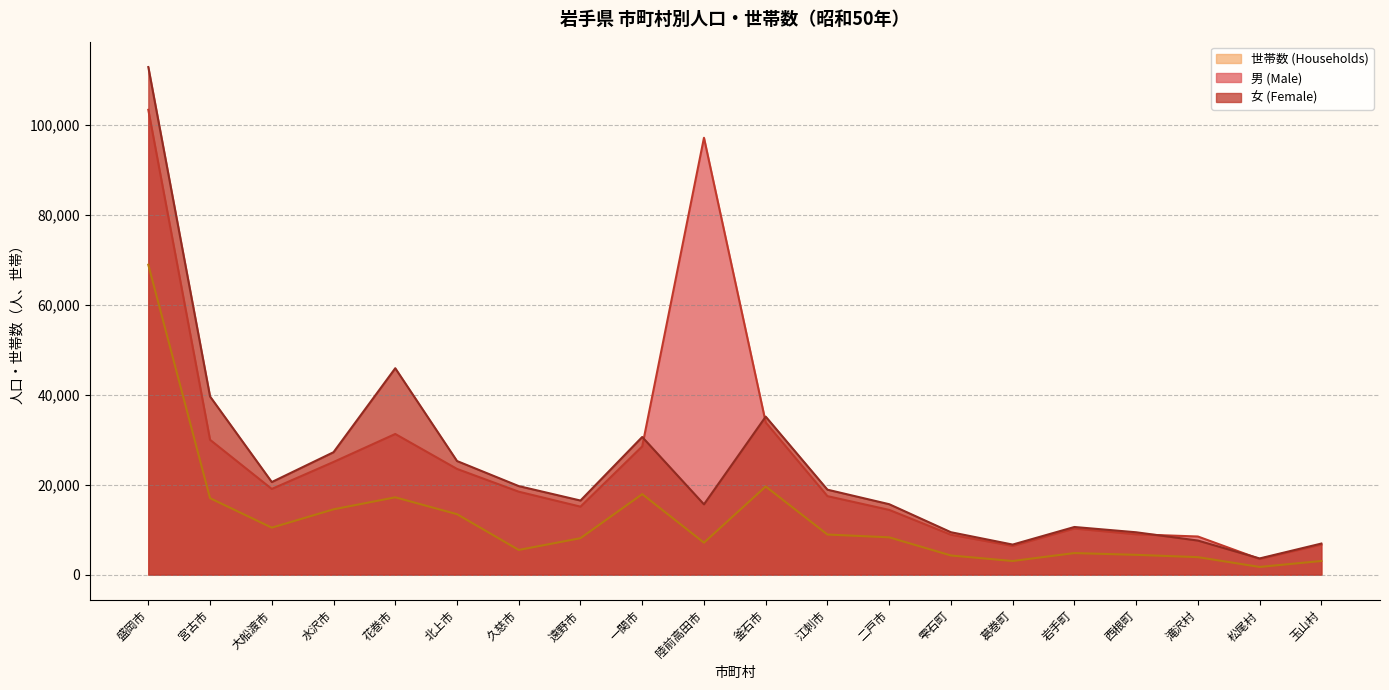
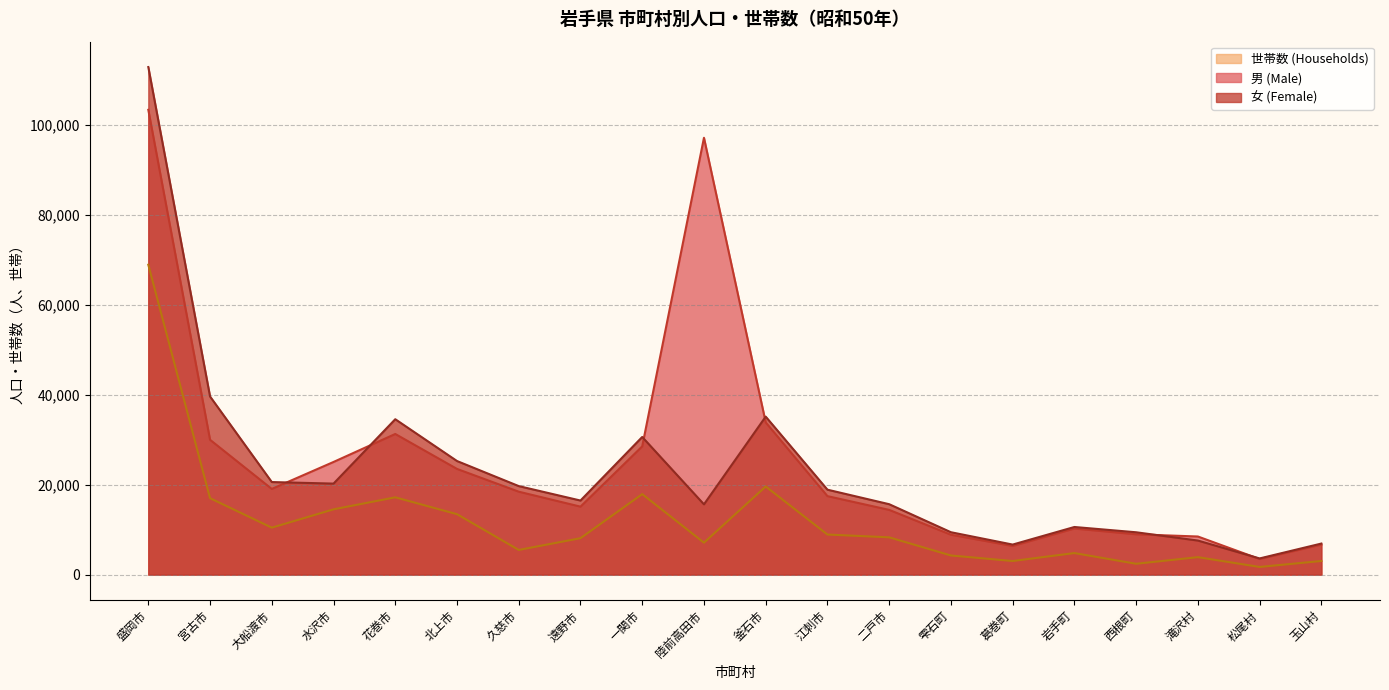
女 (Female), 水沢市: 27,000 -> 20,000
女 (Female), 花巻市: 46,000 -> 35,000
世帯数 (Households), 西根町: 4,000 -> 2,000
